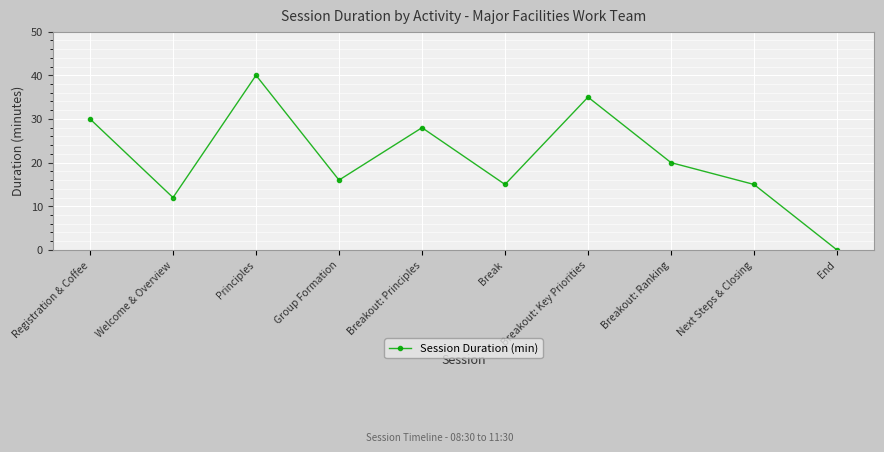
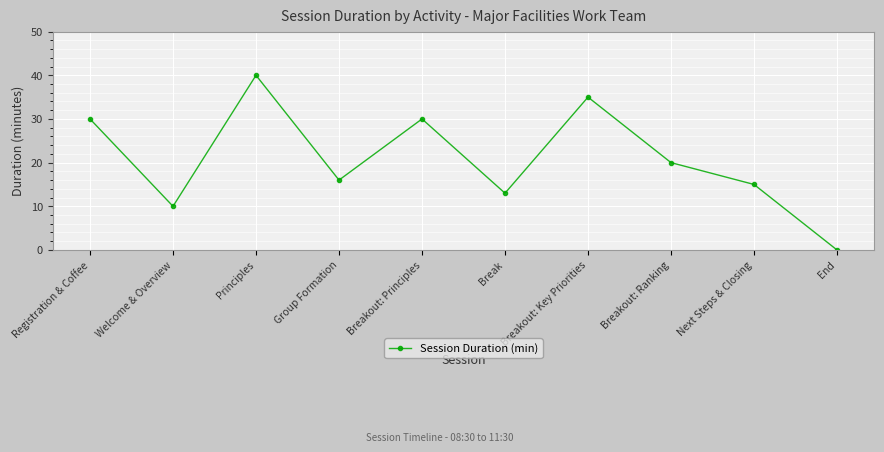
Welcome & Overview: 12 -> 10
Breakout: Principles: 28 -> 30
Break: 15 -> 13
